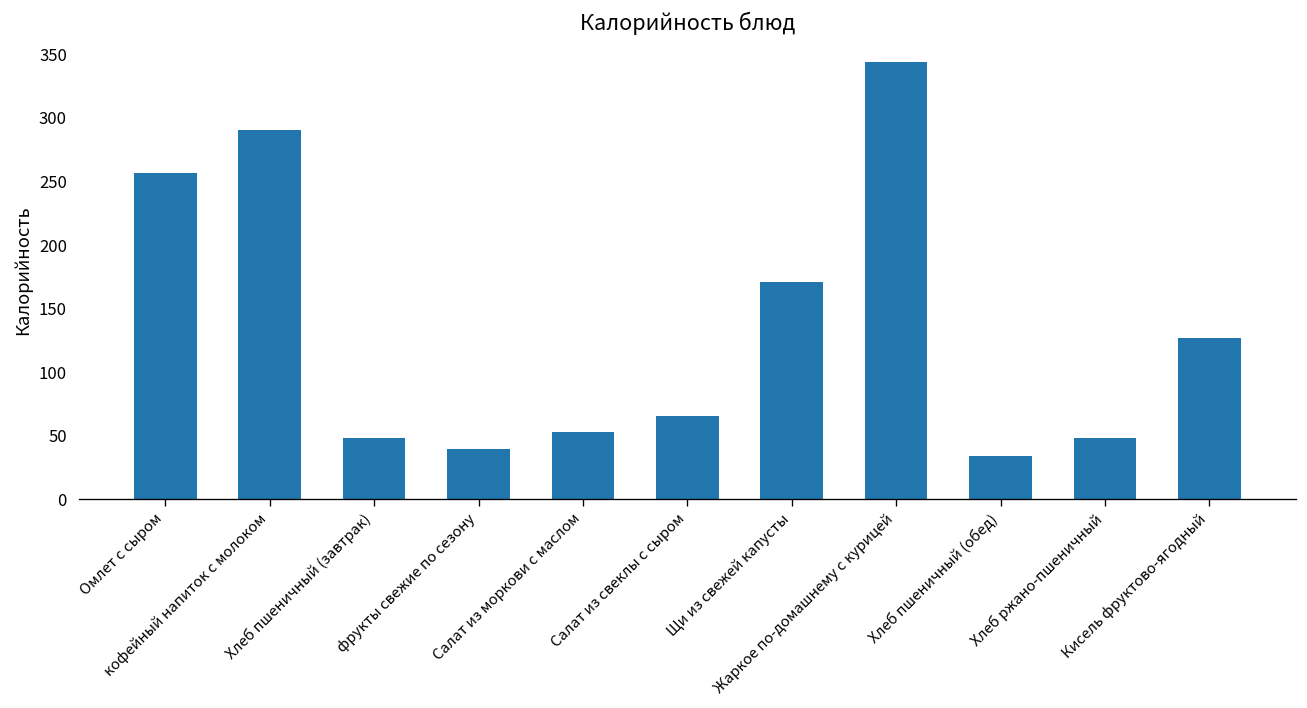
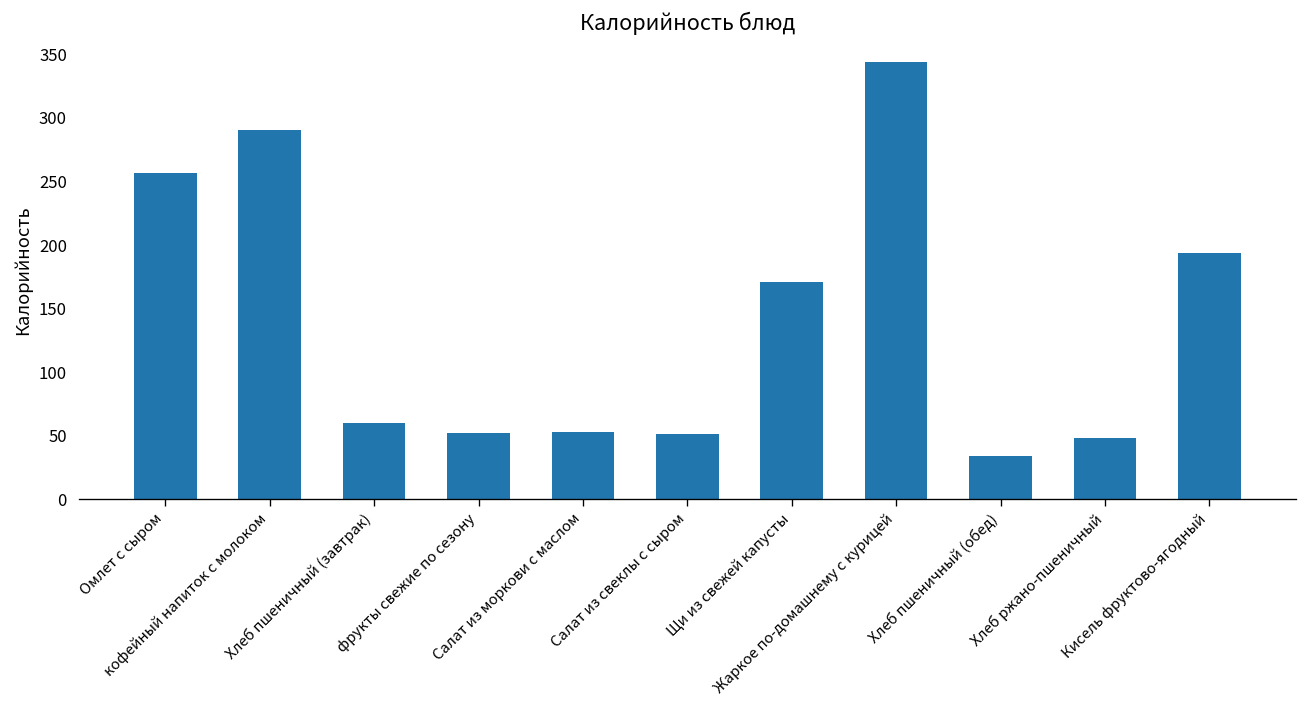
Хлеб пшеничный (завтрак): 48 -> 60
фрукты свежие по сезону: 39 -> 52
Салат из свеклы с сыром: 66 -> 51
Кисель фруктово-ягодный: 127 -> 194
